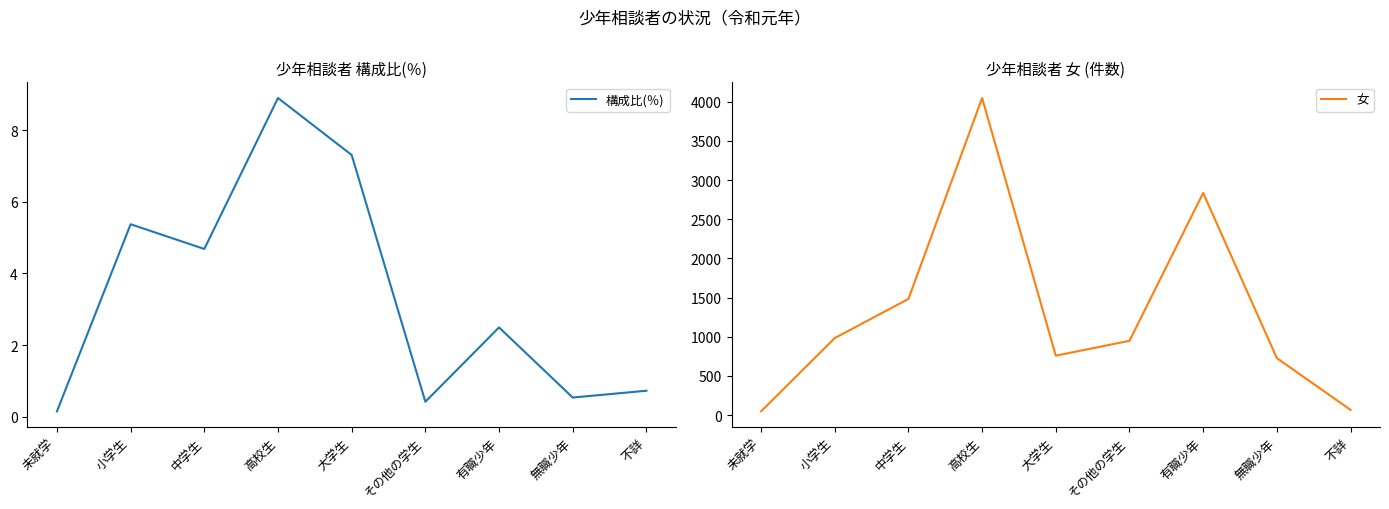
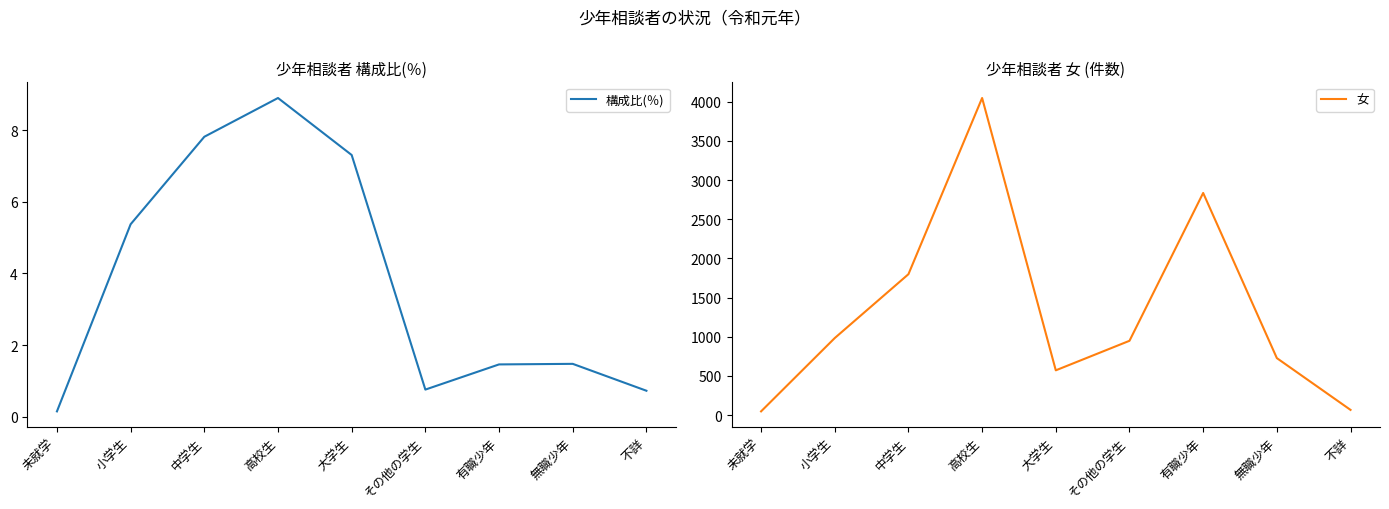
少年相談者 構成比(％), 中学生: 4.7 -> 7.8
少年相談者 構成比(％), その他の学生: 0.4 -> 0.8
少年相談者 構成比(％), 有職少年: 2.5 -> 1.5
少年相談者 構成比(％), 無職少年: 0.5 -> 1.5
少年相談者 女 (件数), 中学生: 1500 -> 1800
少年相談者 女 (件数), 大学生: 800 -> 600
